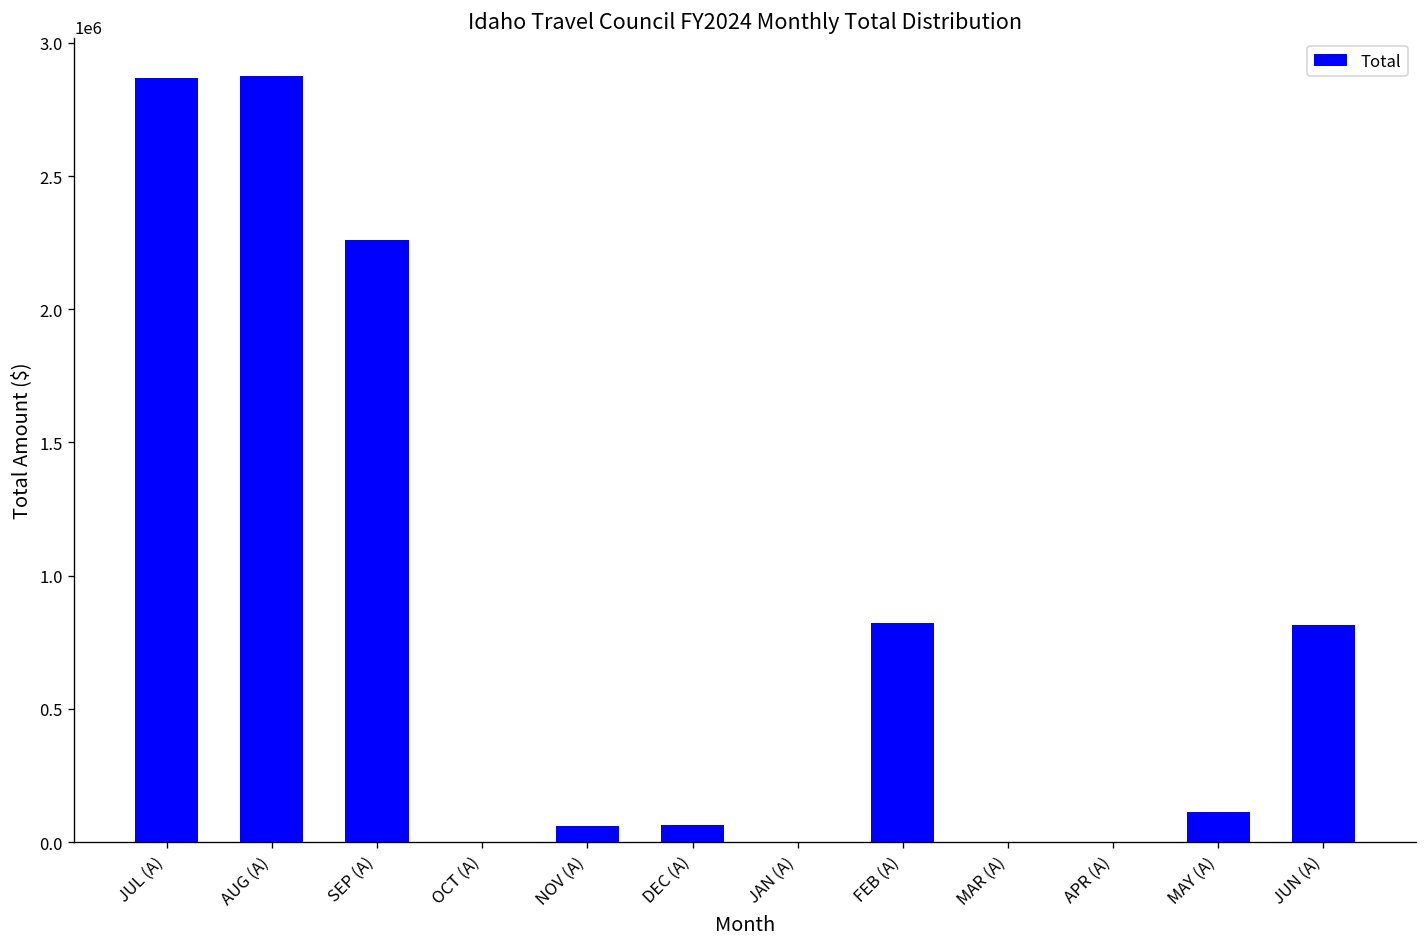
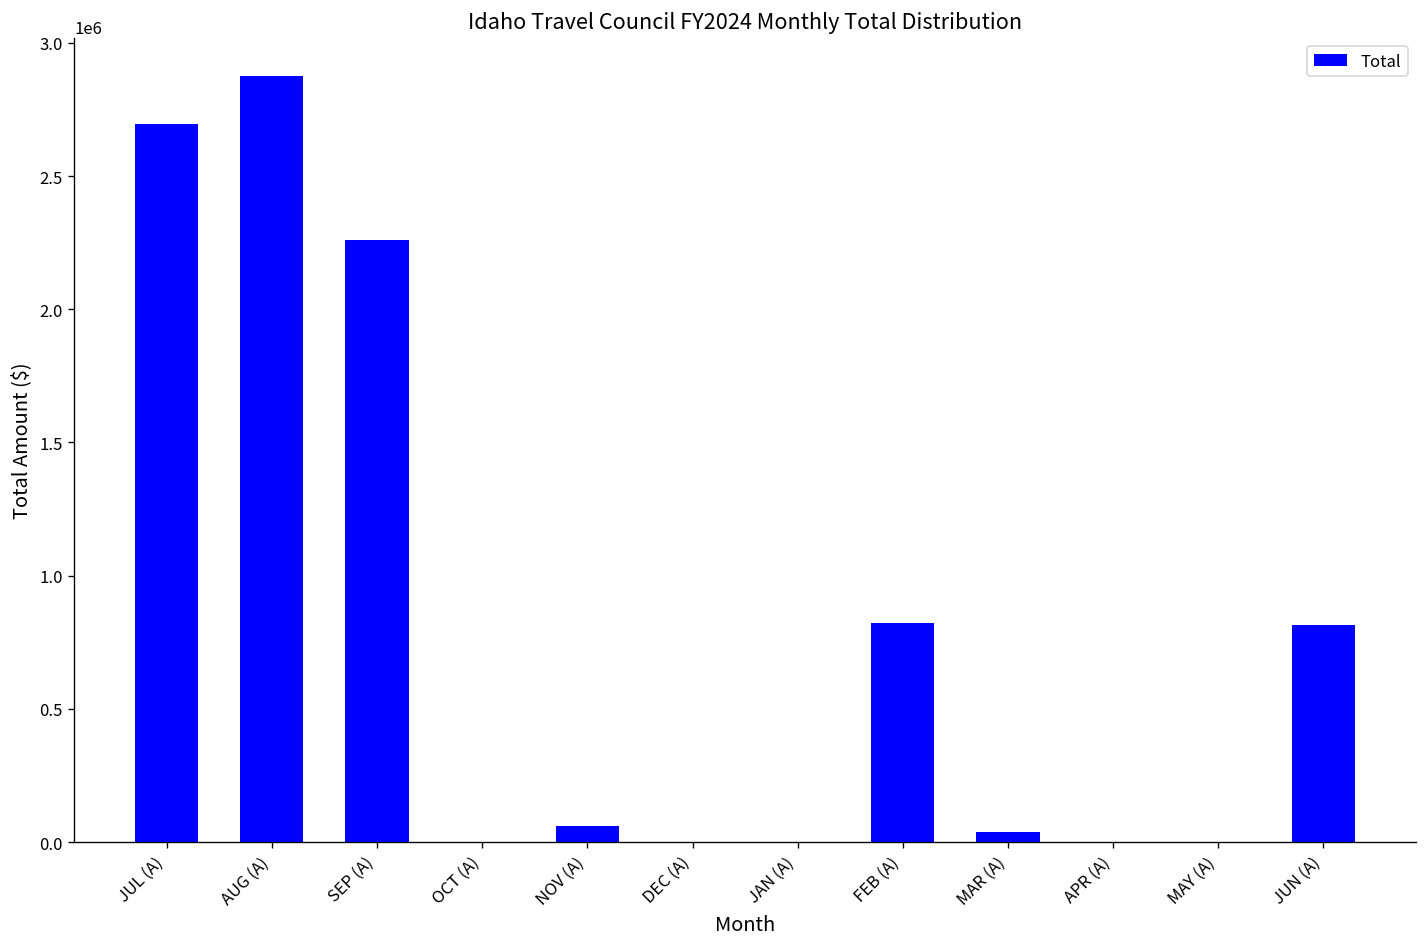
JUL (A): 2870000 -> 2700000
DEC (A): 60000 -> 0
MAR (A): 0 -> 40000
MAY (A): 110000 -> 0
